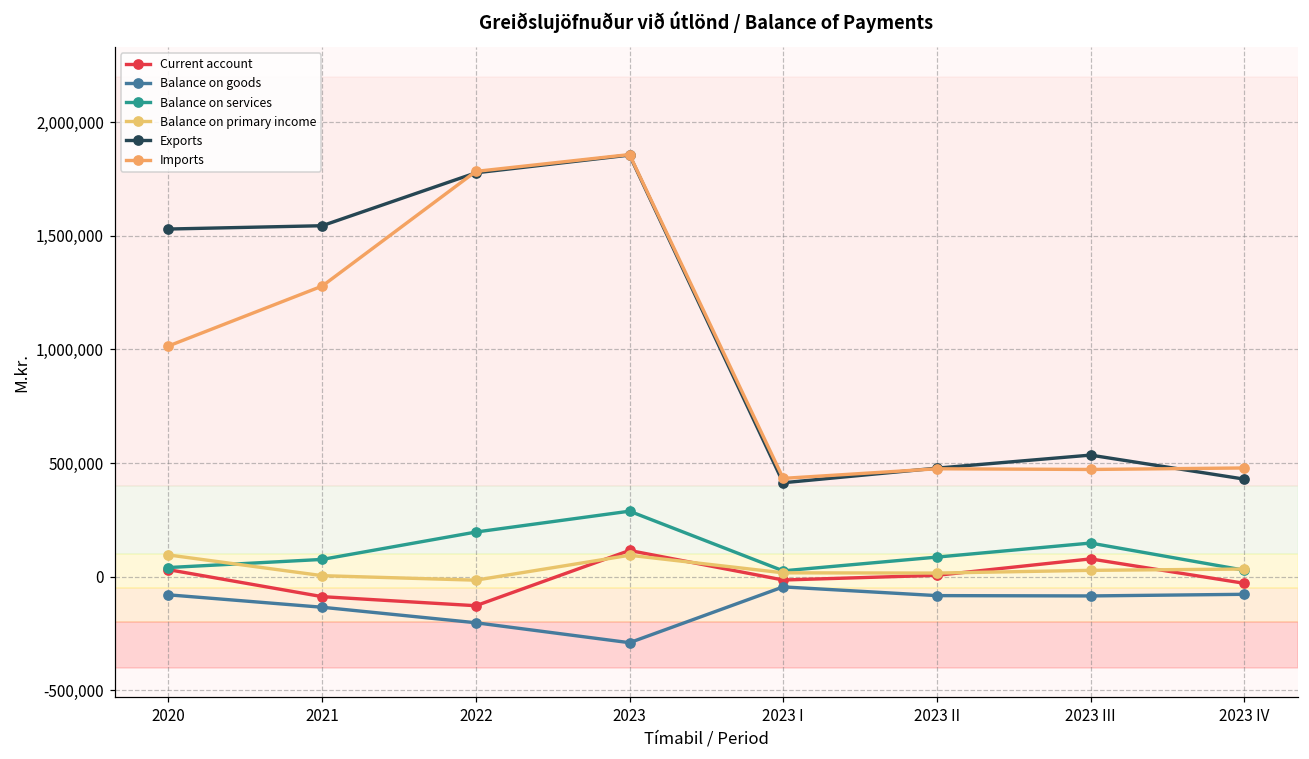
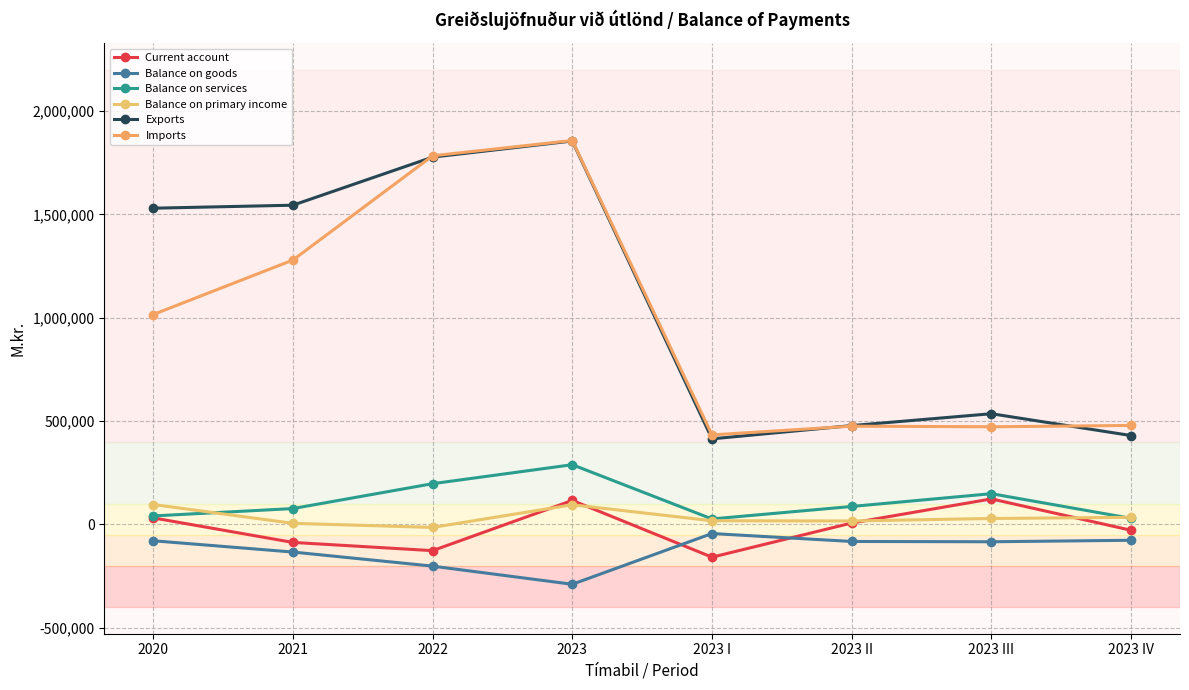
Current account, 2023 I: -10,000 -> -160,000
Current account, 2023 III: 80,000 -> 120,000
